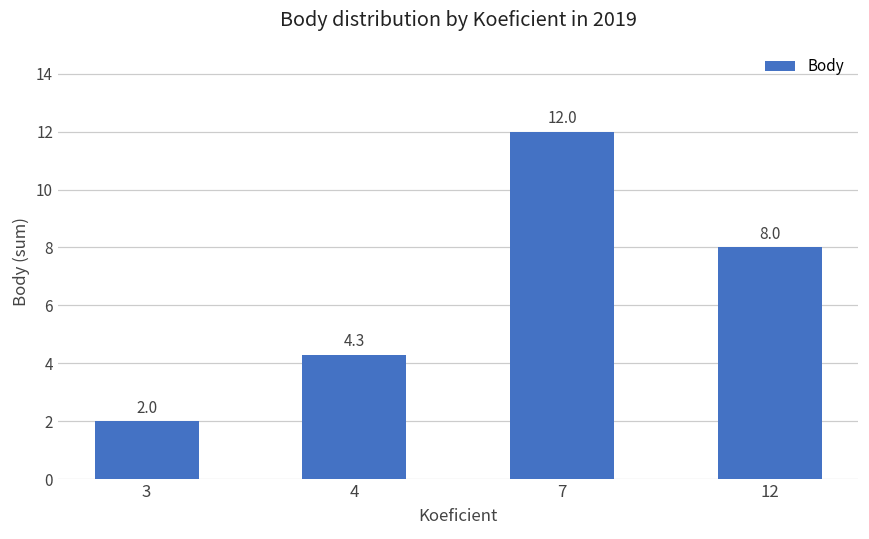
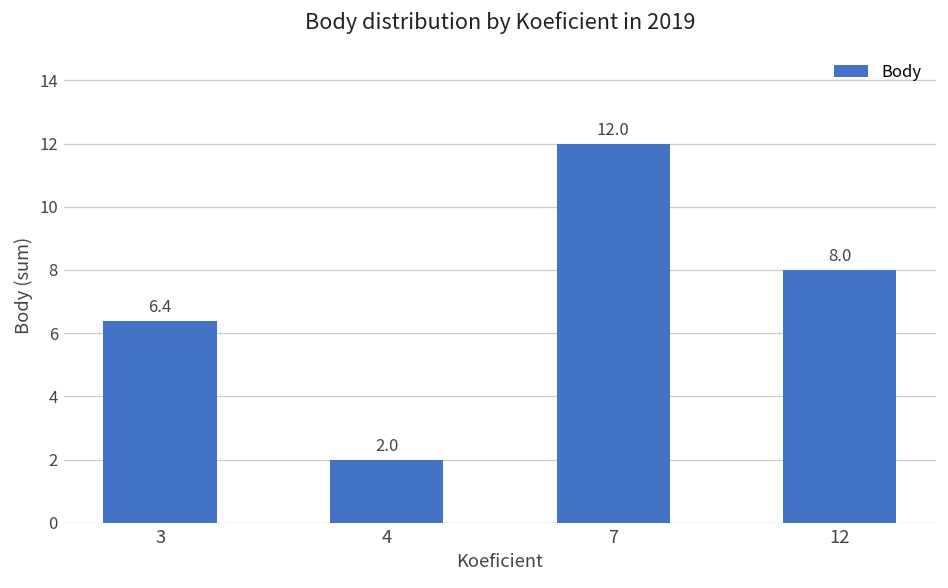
3: 2.0 -> 6.4
4: 4.3 -> 2.0
